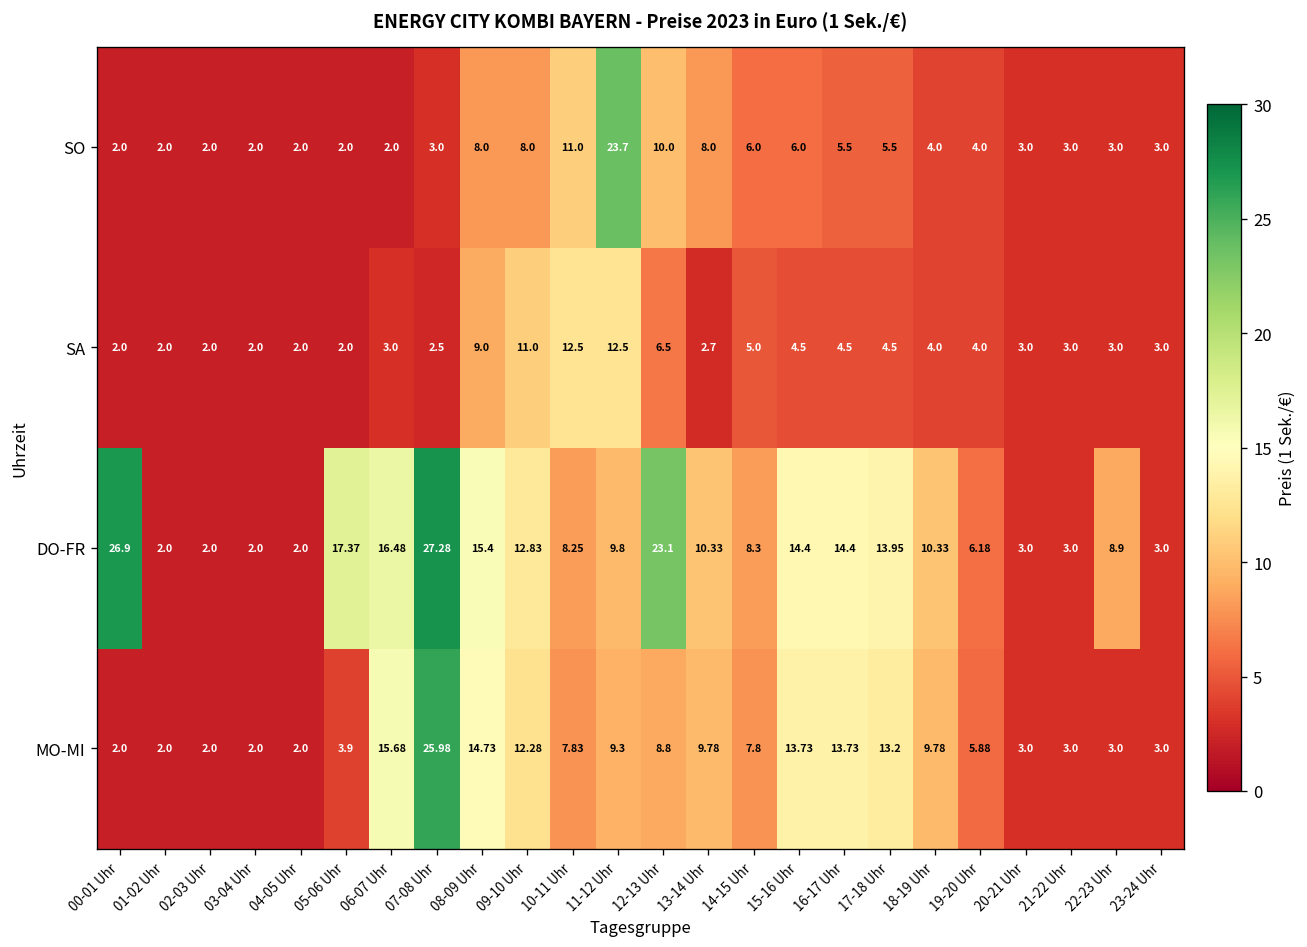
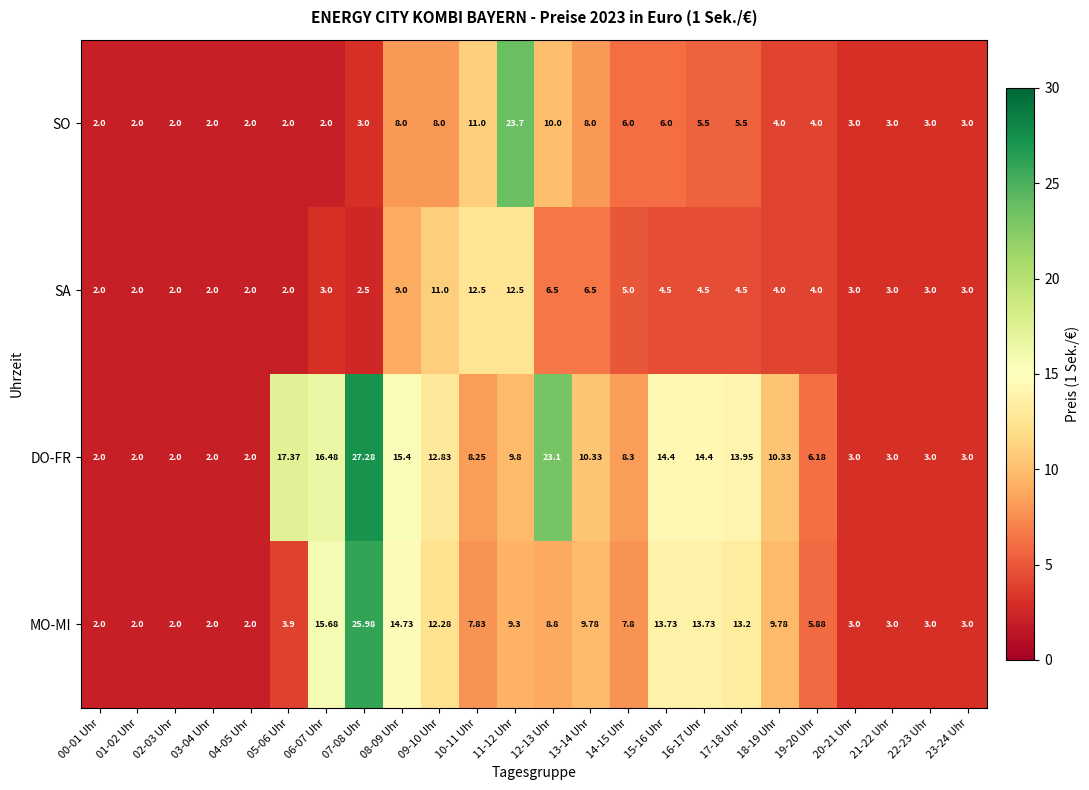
SA, 13-14 Uhr: 2.7 -> 6.5
DO-FR, 00-01 Uhr: 26.9 -> 2.0
DO-FR, 22-23 Uhr: 8.9 -> 3.0
